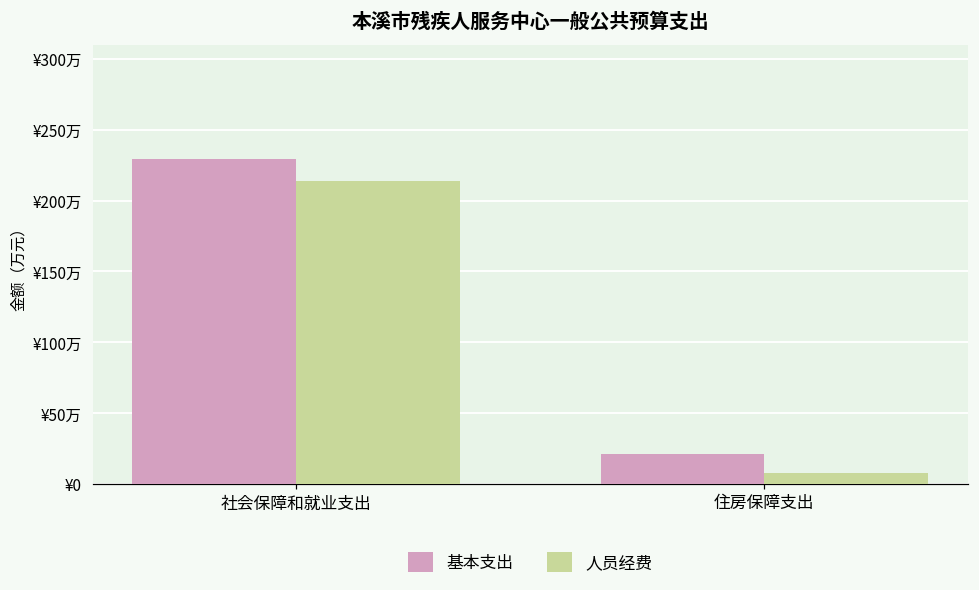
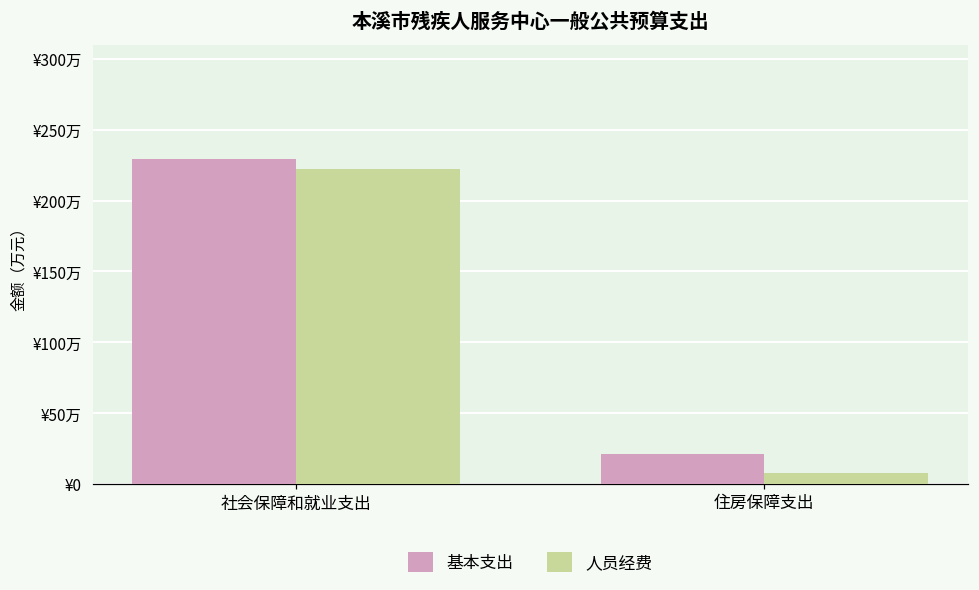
人员经费, 社会保障和就业支出: ¥214万 -> ¥222万
